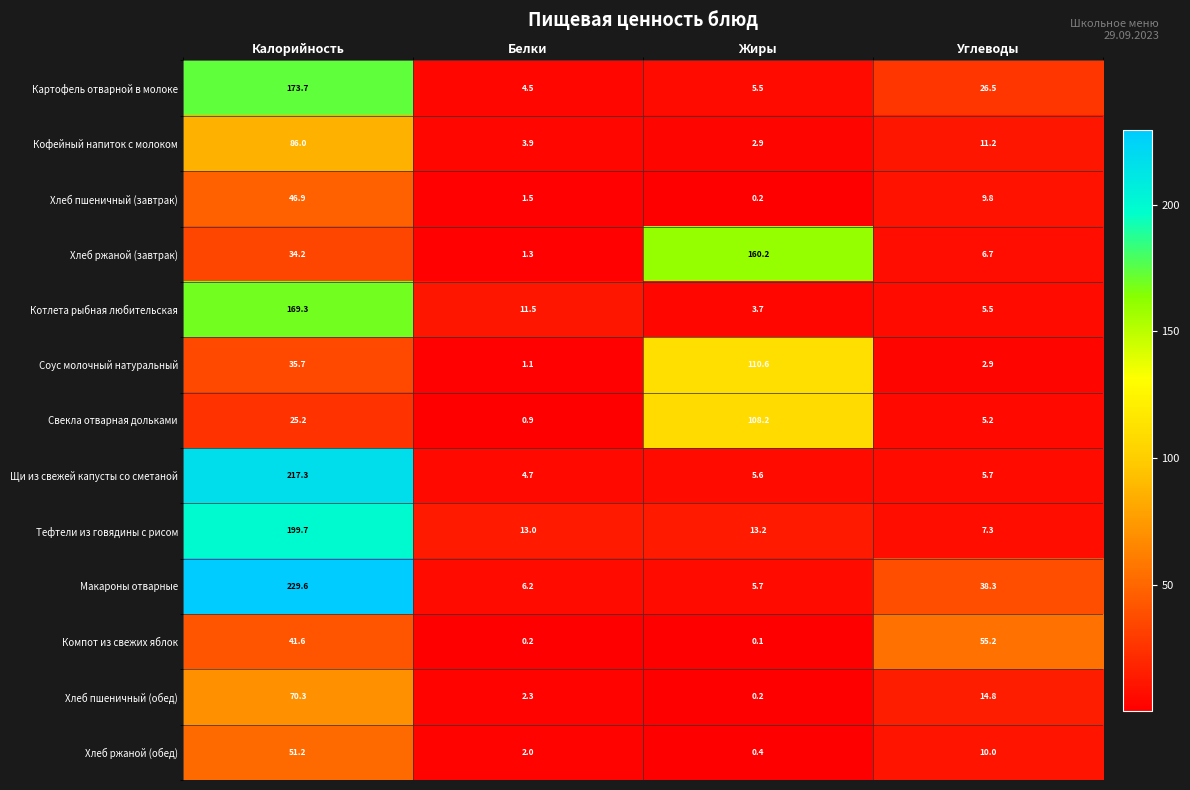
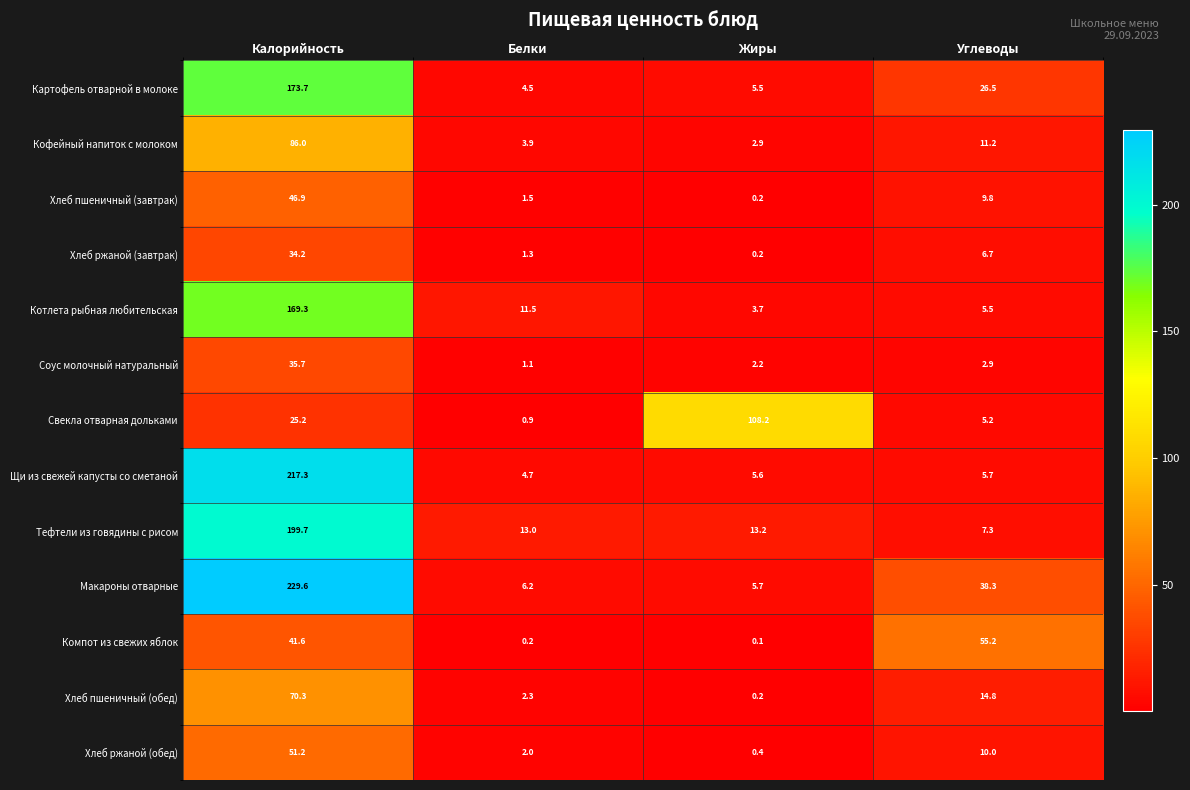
Хлеб ржаной (завтрак), Жиры: 160.2 -> 0.2
Соус молочный натуральный, Жиры: 110.6 -> 2.2
